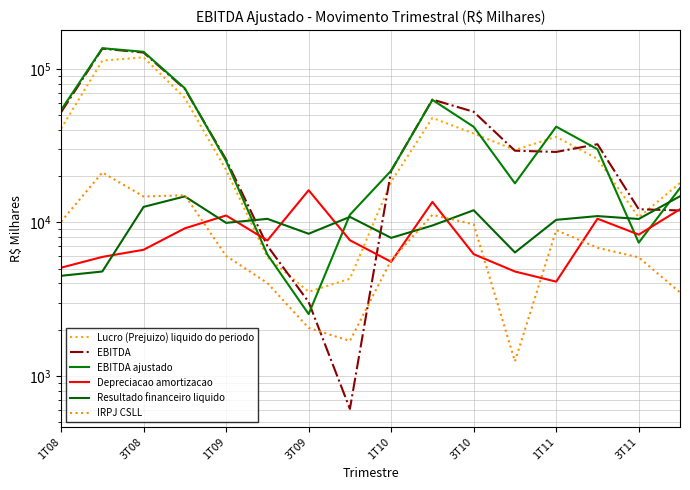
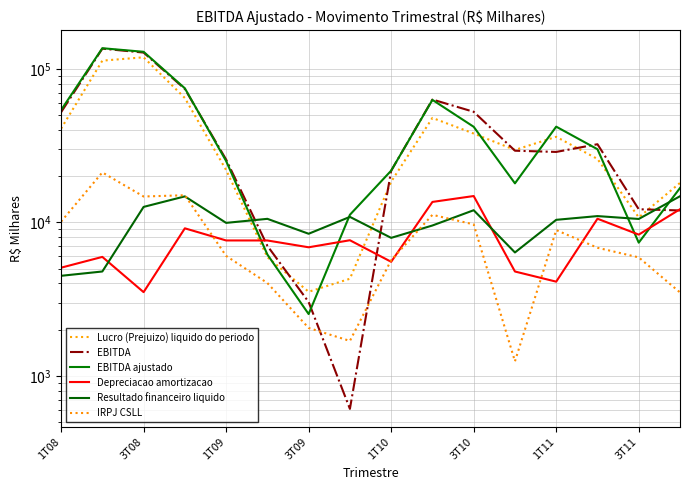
Depreciacao amortizacao, 3T08: 6600 -> 3500
Depreciacao amortizacao, 1T09: 11000 -> 8000
Depreciacao amortizacao, 3T09: 16000 -> 7000
Depreciacao amortizacao, 3T10: 6200 -> 15000
